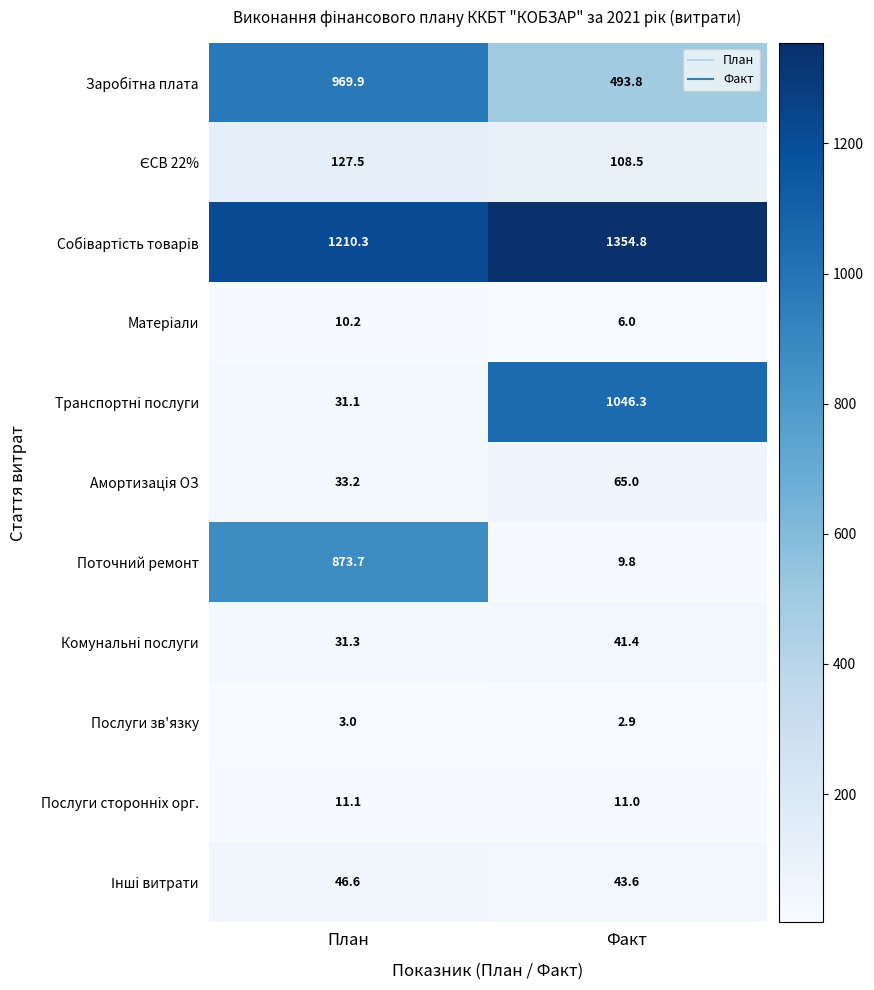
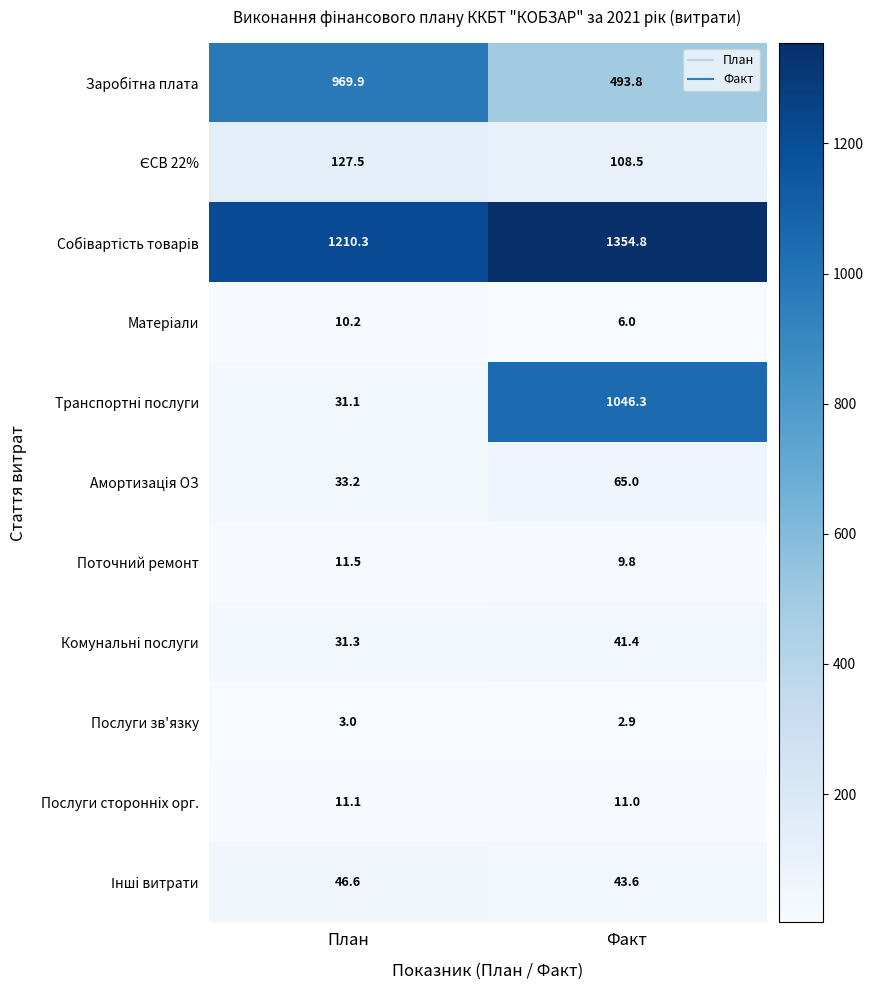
Поточний ремонт, План: 873.7 -> 11.5
